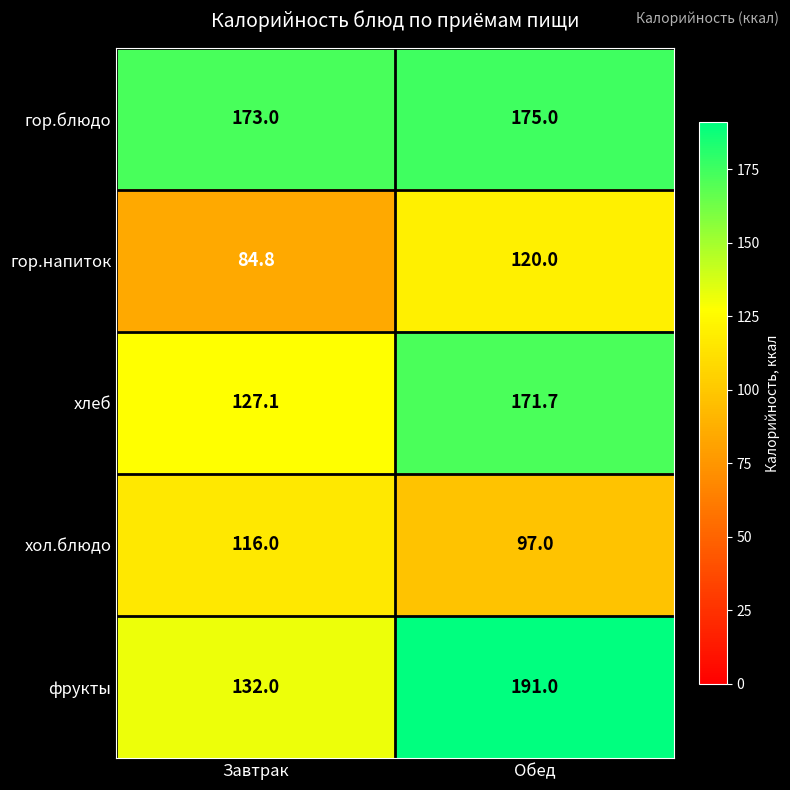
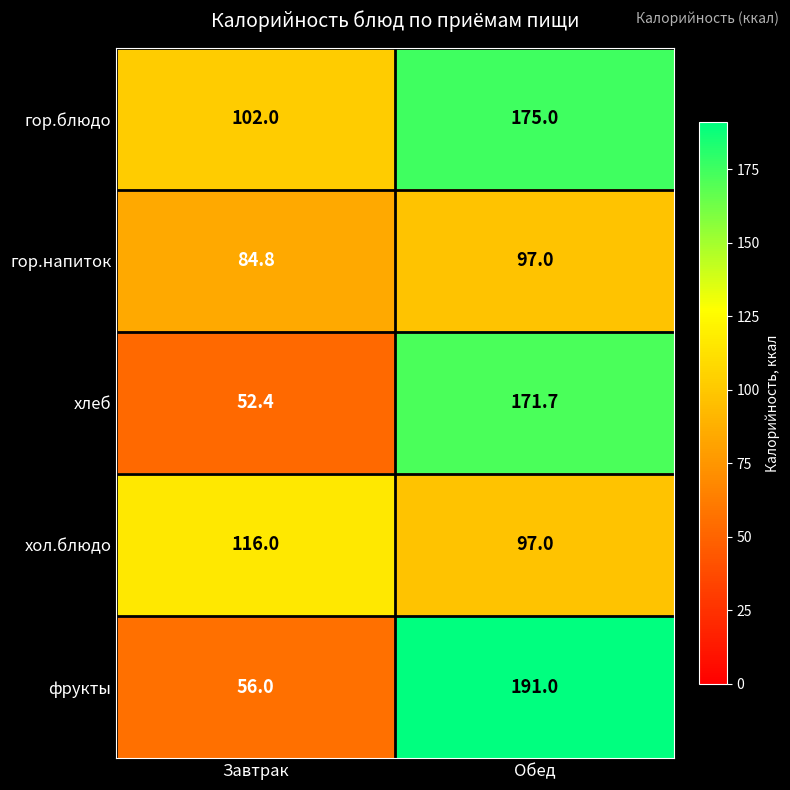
гор.блюдо, Завтрак: 173.0 -> 102.0
гор.напиток, Обед: 120.0 -> 97.0
хлеб, Завтрак: 127.1 -> 52.4
фрукты, Завтрак: 132.0 -> 56.0
